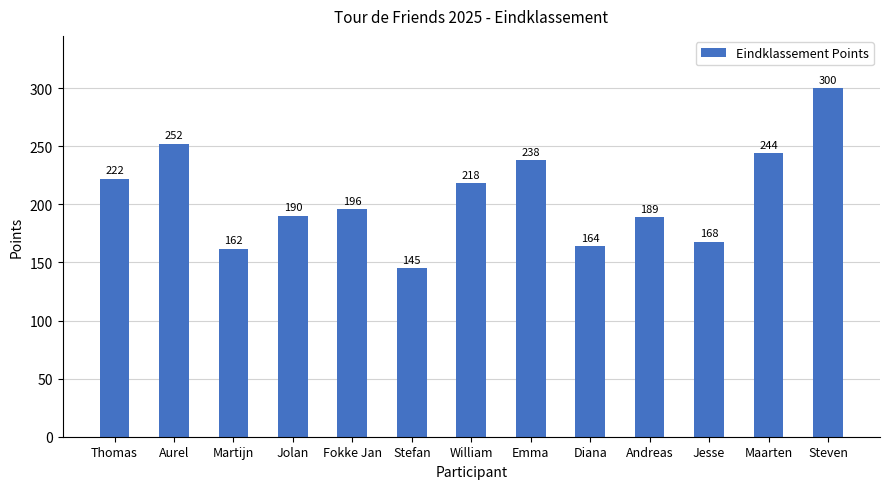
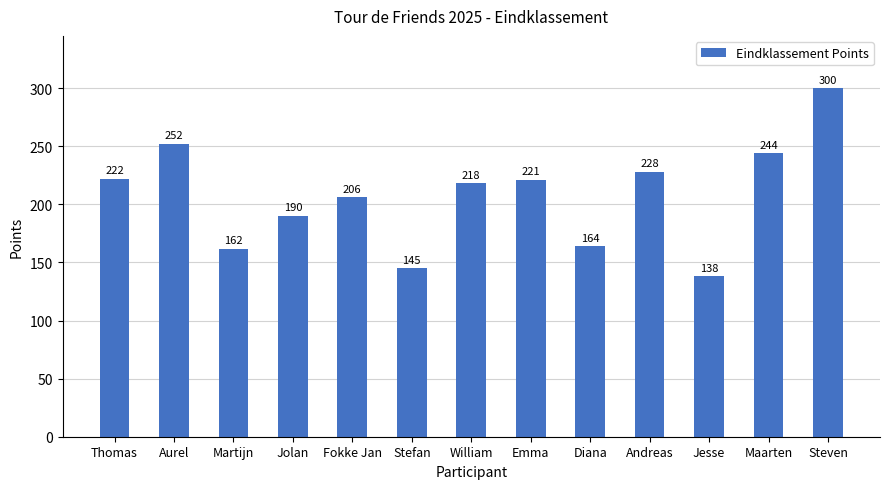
Fokke Jan: 196 -> 206
Emma: 238 -> 221
Andreas: 189 -> 228
Jesse: 168 -> 138
